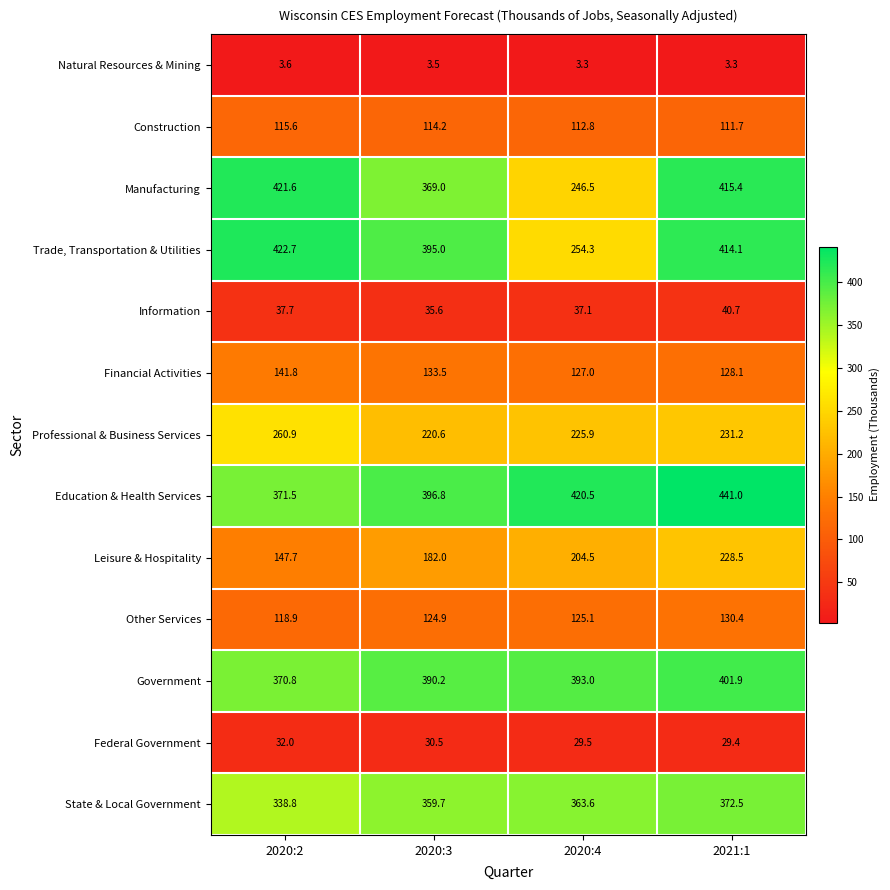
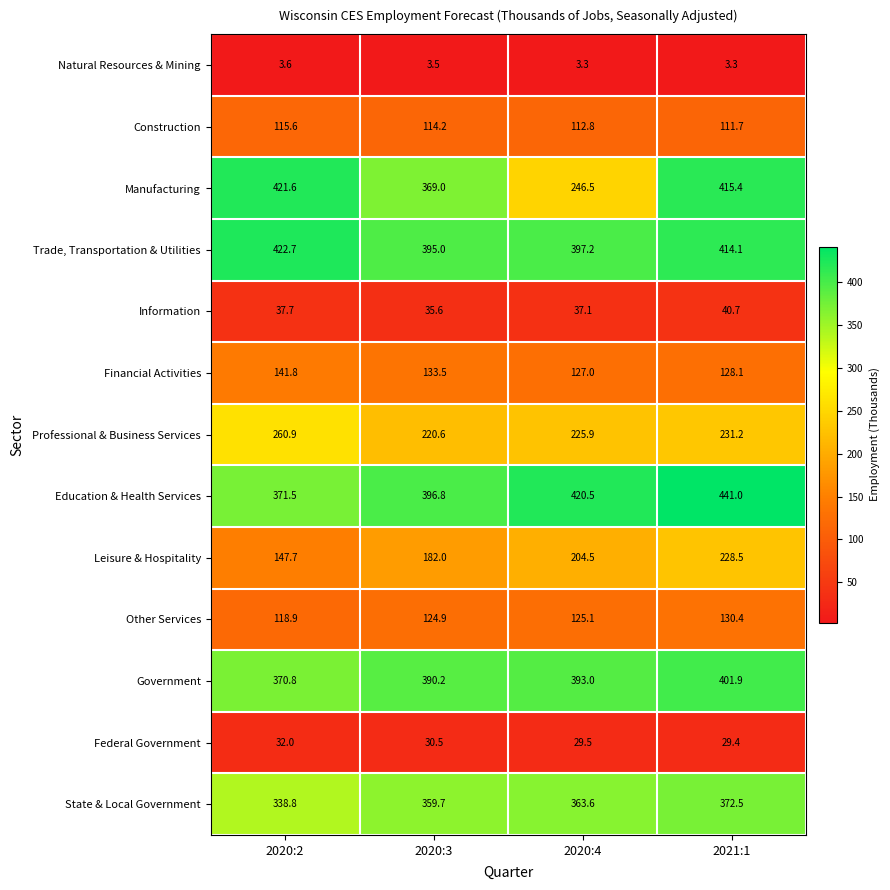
Trade, Transportation & Utilities, 2020:4: 254.3 -> 397.2
